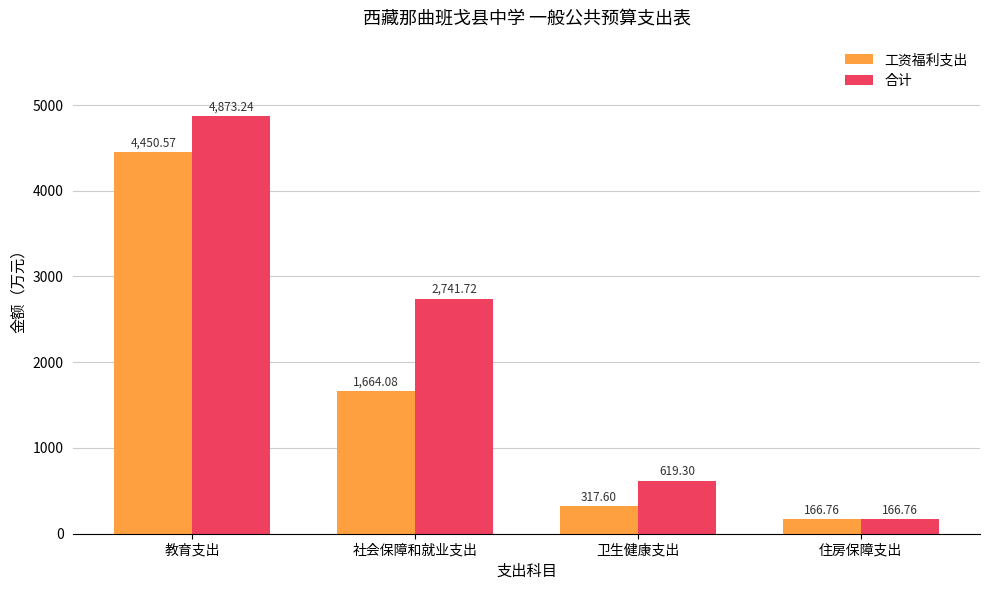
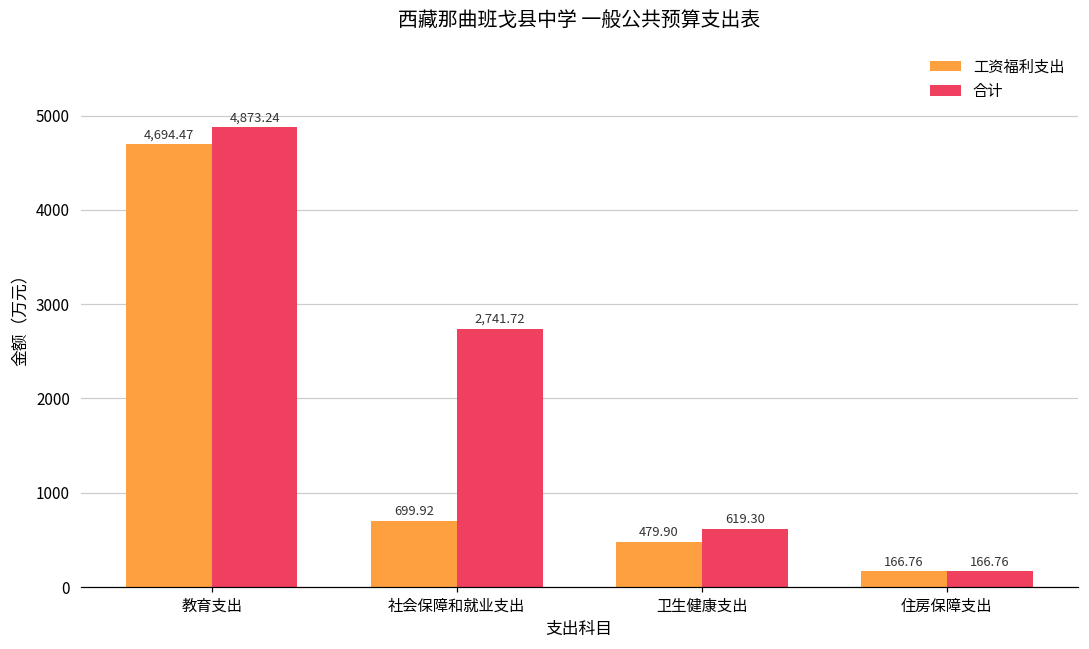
工资福利支出, 教育支出: 4,450.57 -> 4,694.47
工资福利支出, 社会保障和就业支出: 1,664.08 -> 699.92
工资福利支出, 卫生健康支出: 317.60 -> 479.90
